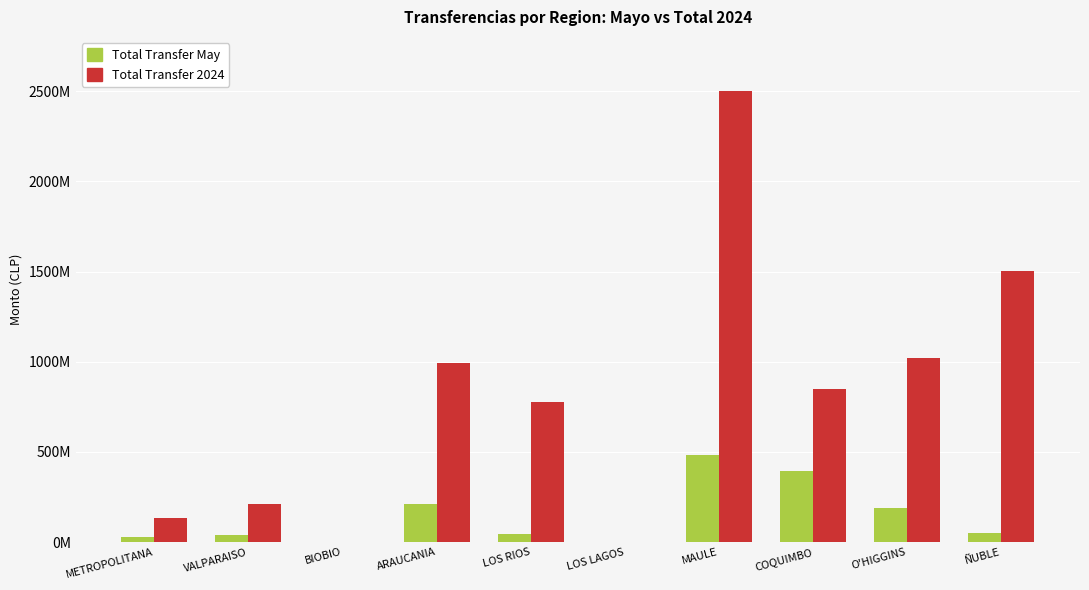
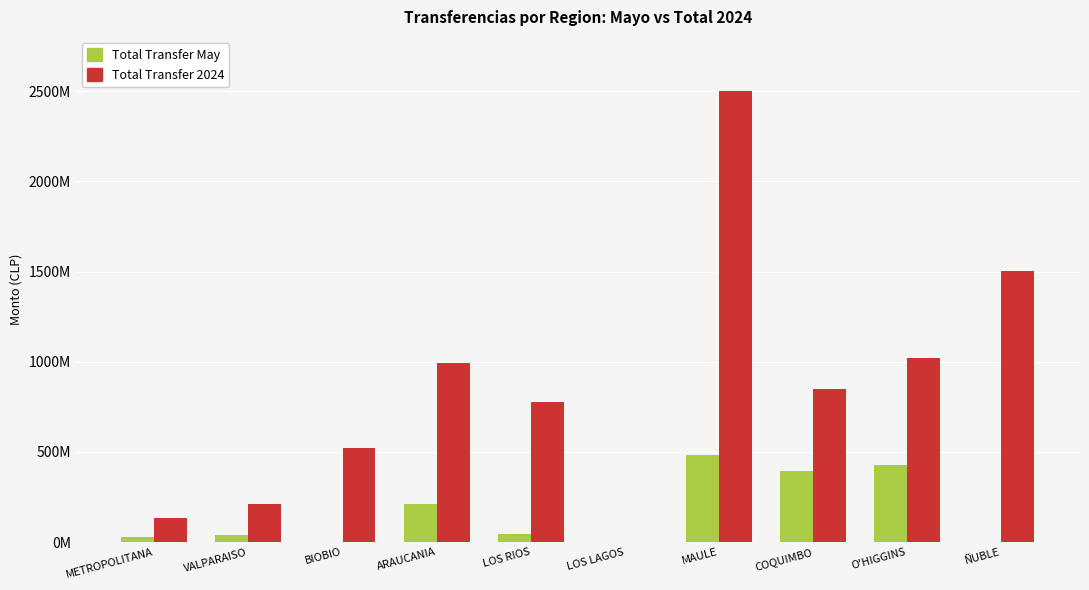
Total Transfer 2024, BIOBIO: 0 -> 520000000
Total Transfer May, O'HIGGINS: 190000000 -> 430000000
Total Transfer May, ÑUBLE: 50000000 -> 0
